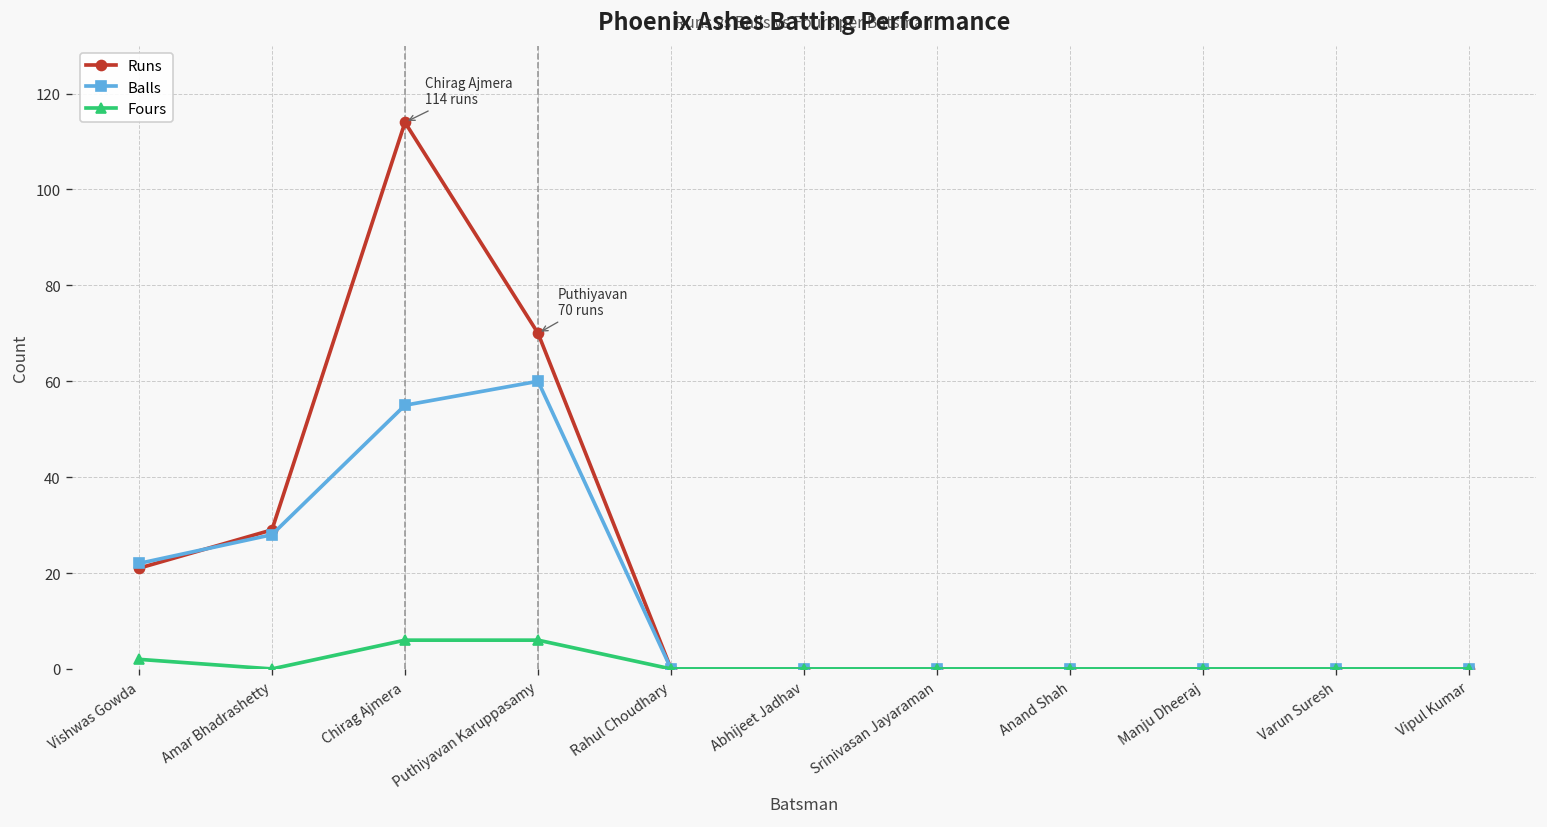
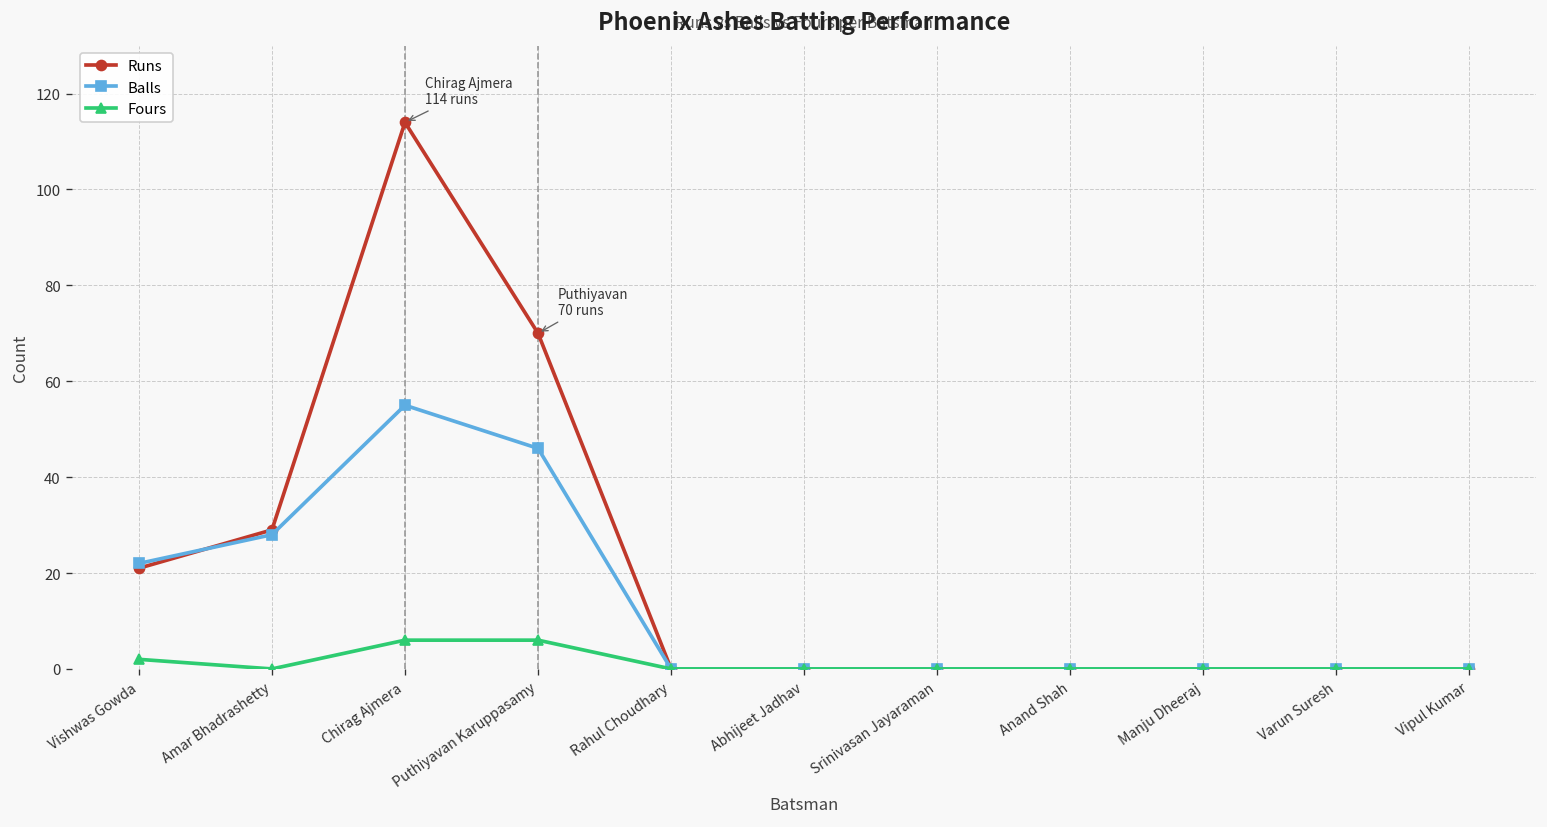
Balls, Puthiyavan Karuppasamy: 60 -> 46
